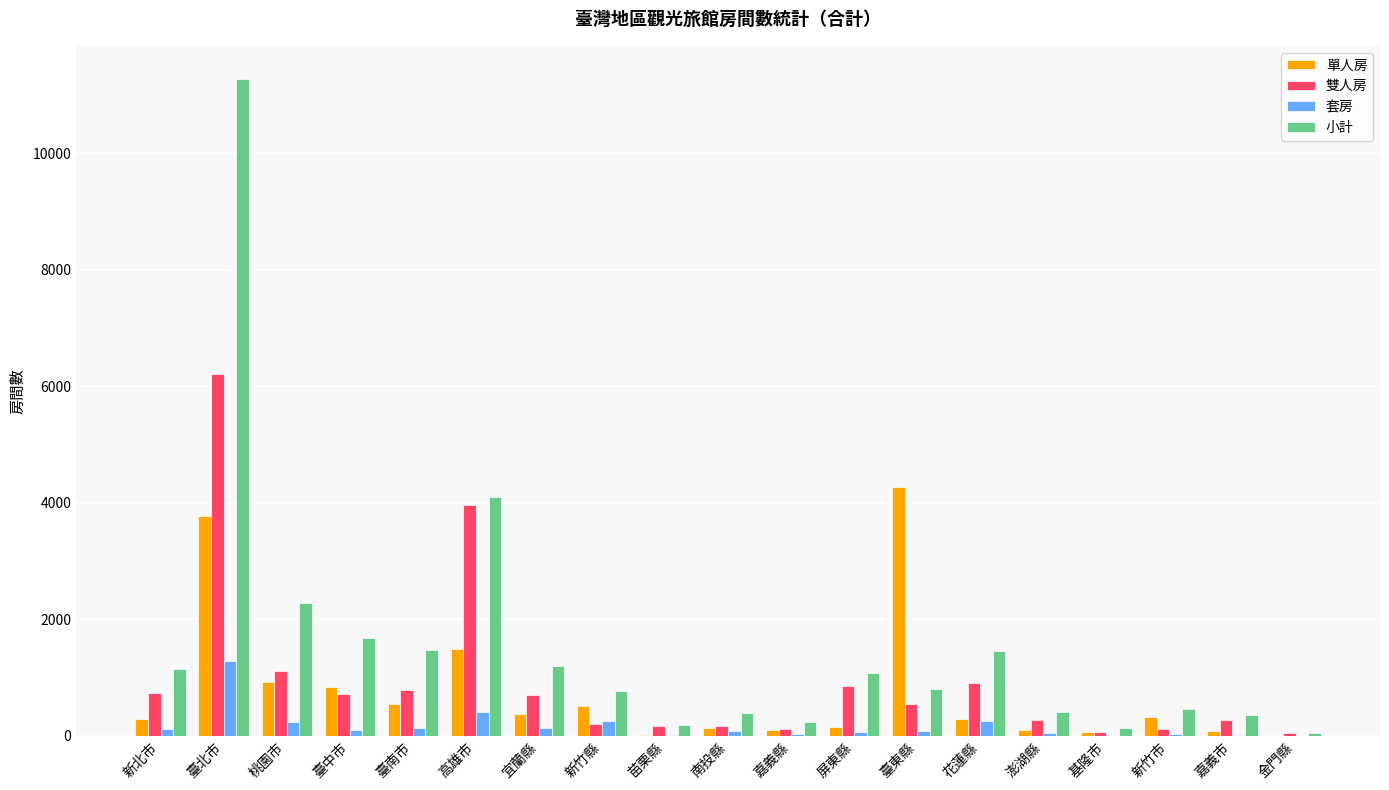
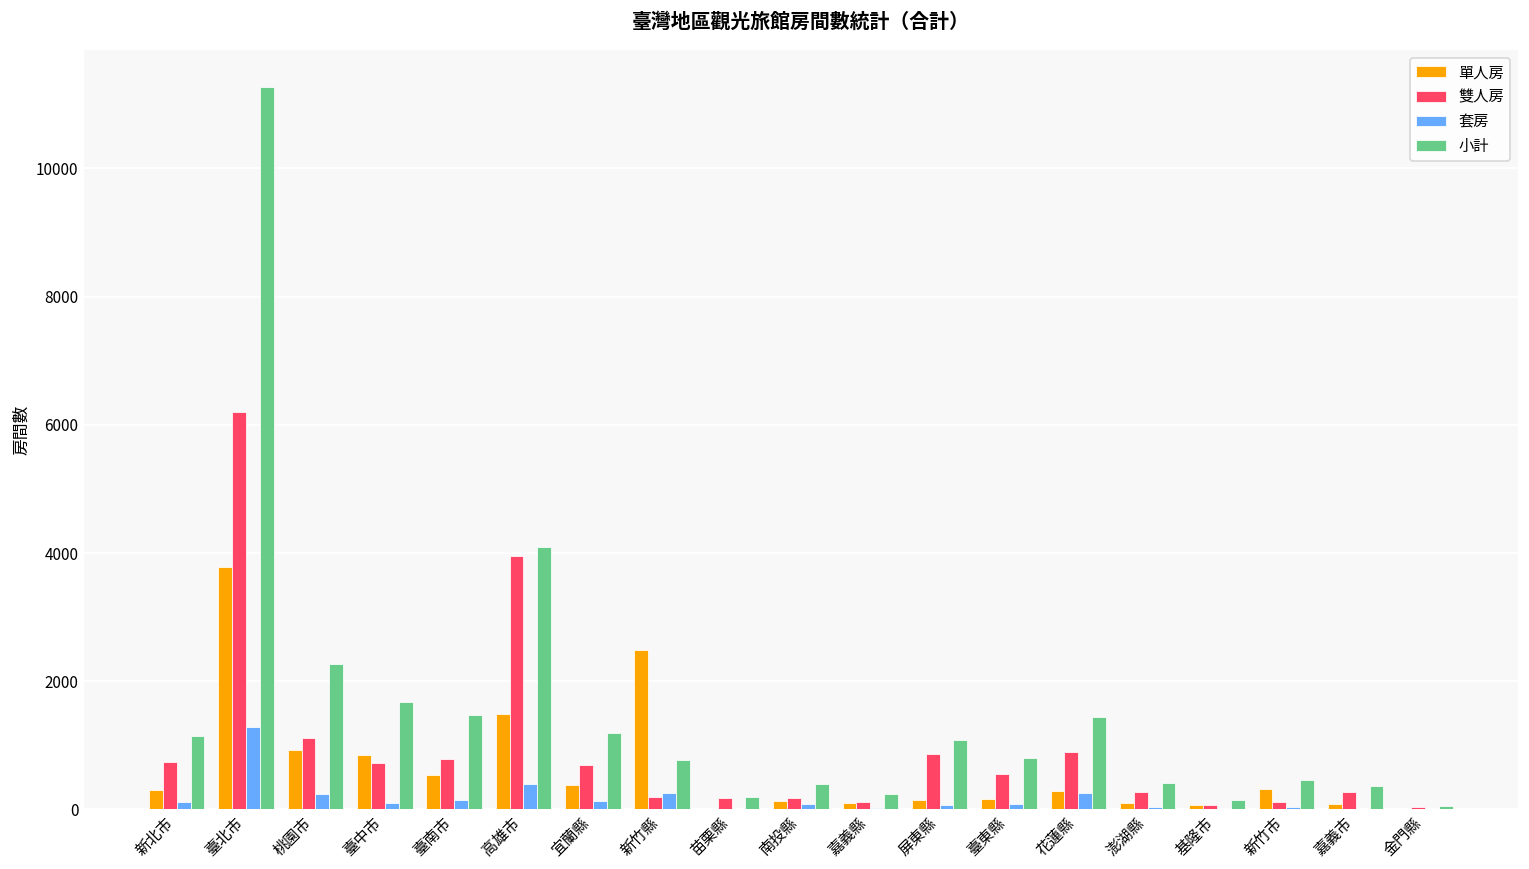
單人房, 新竹縣: 500 -> 2500
單人房, 臺東縣: 4300 -> 200
